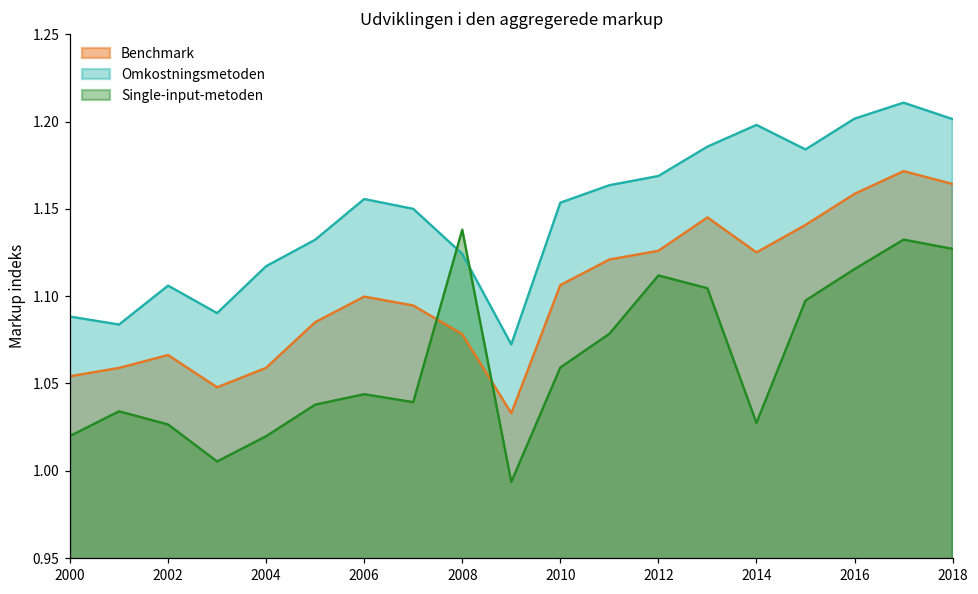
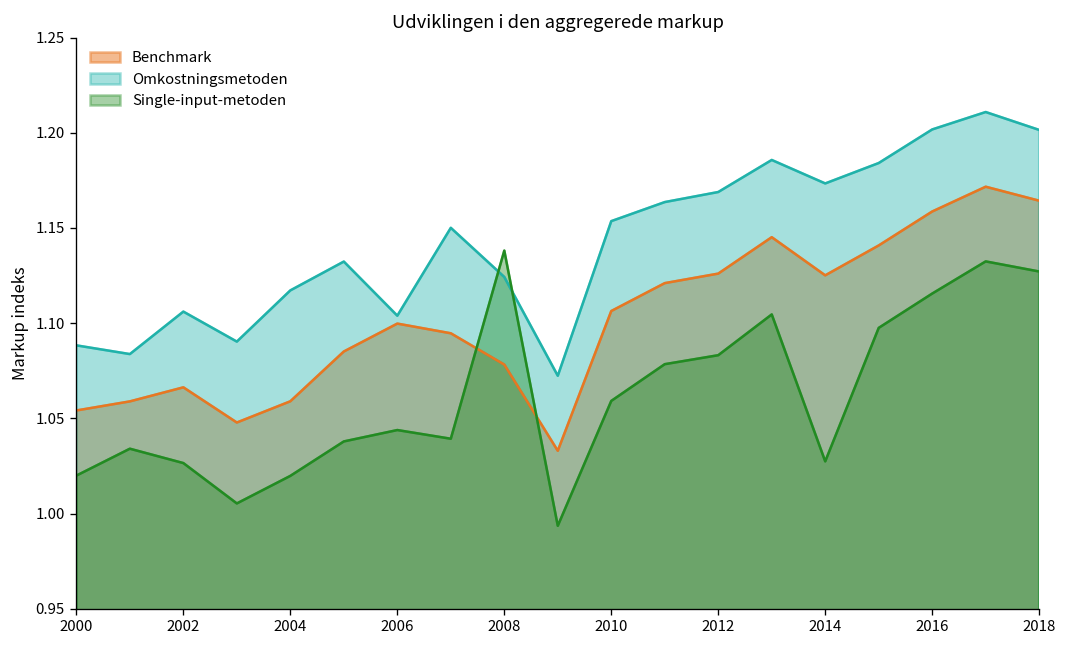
Omkostningsmetoden, 2006: 1.156 -> 1.104
Single-input-metoden, 2012: 1.112 -> 1.083
Omkostningsmetoden, 2014: 1.198 -> 1.173
